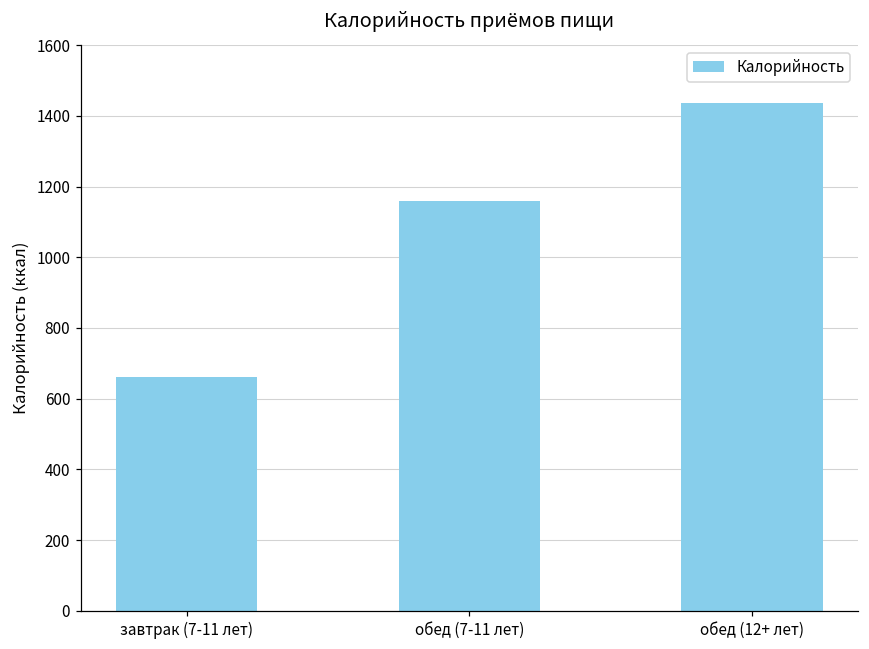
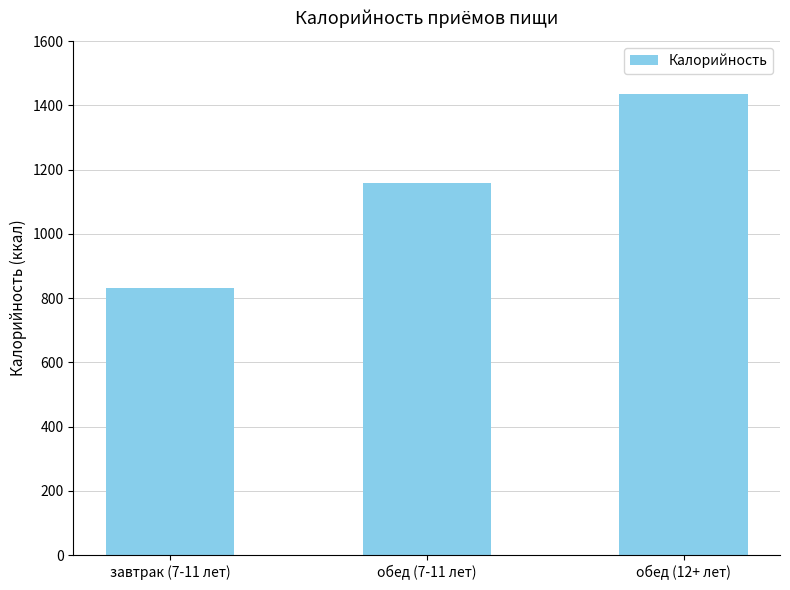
завтрак (7-11 лет): 660 -> 830
